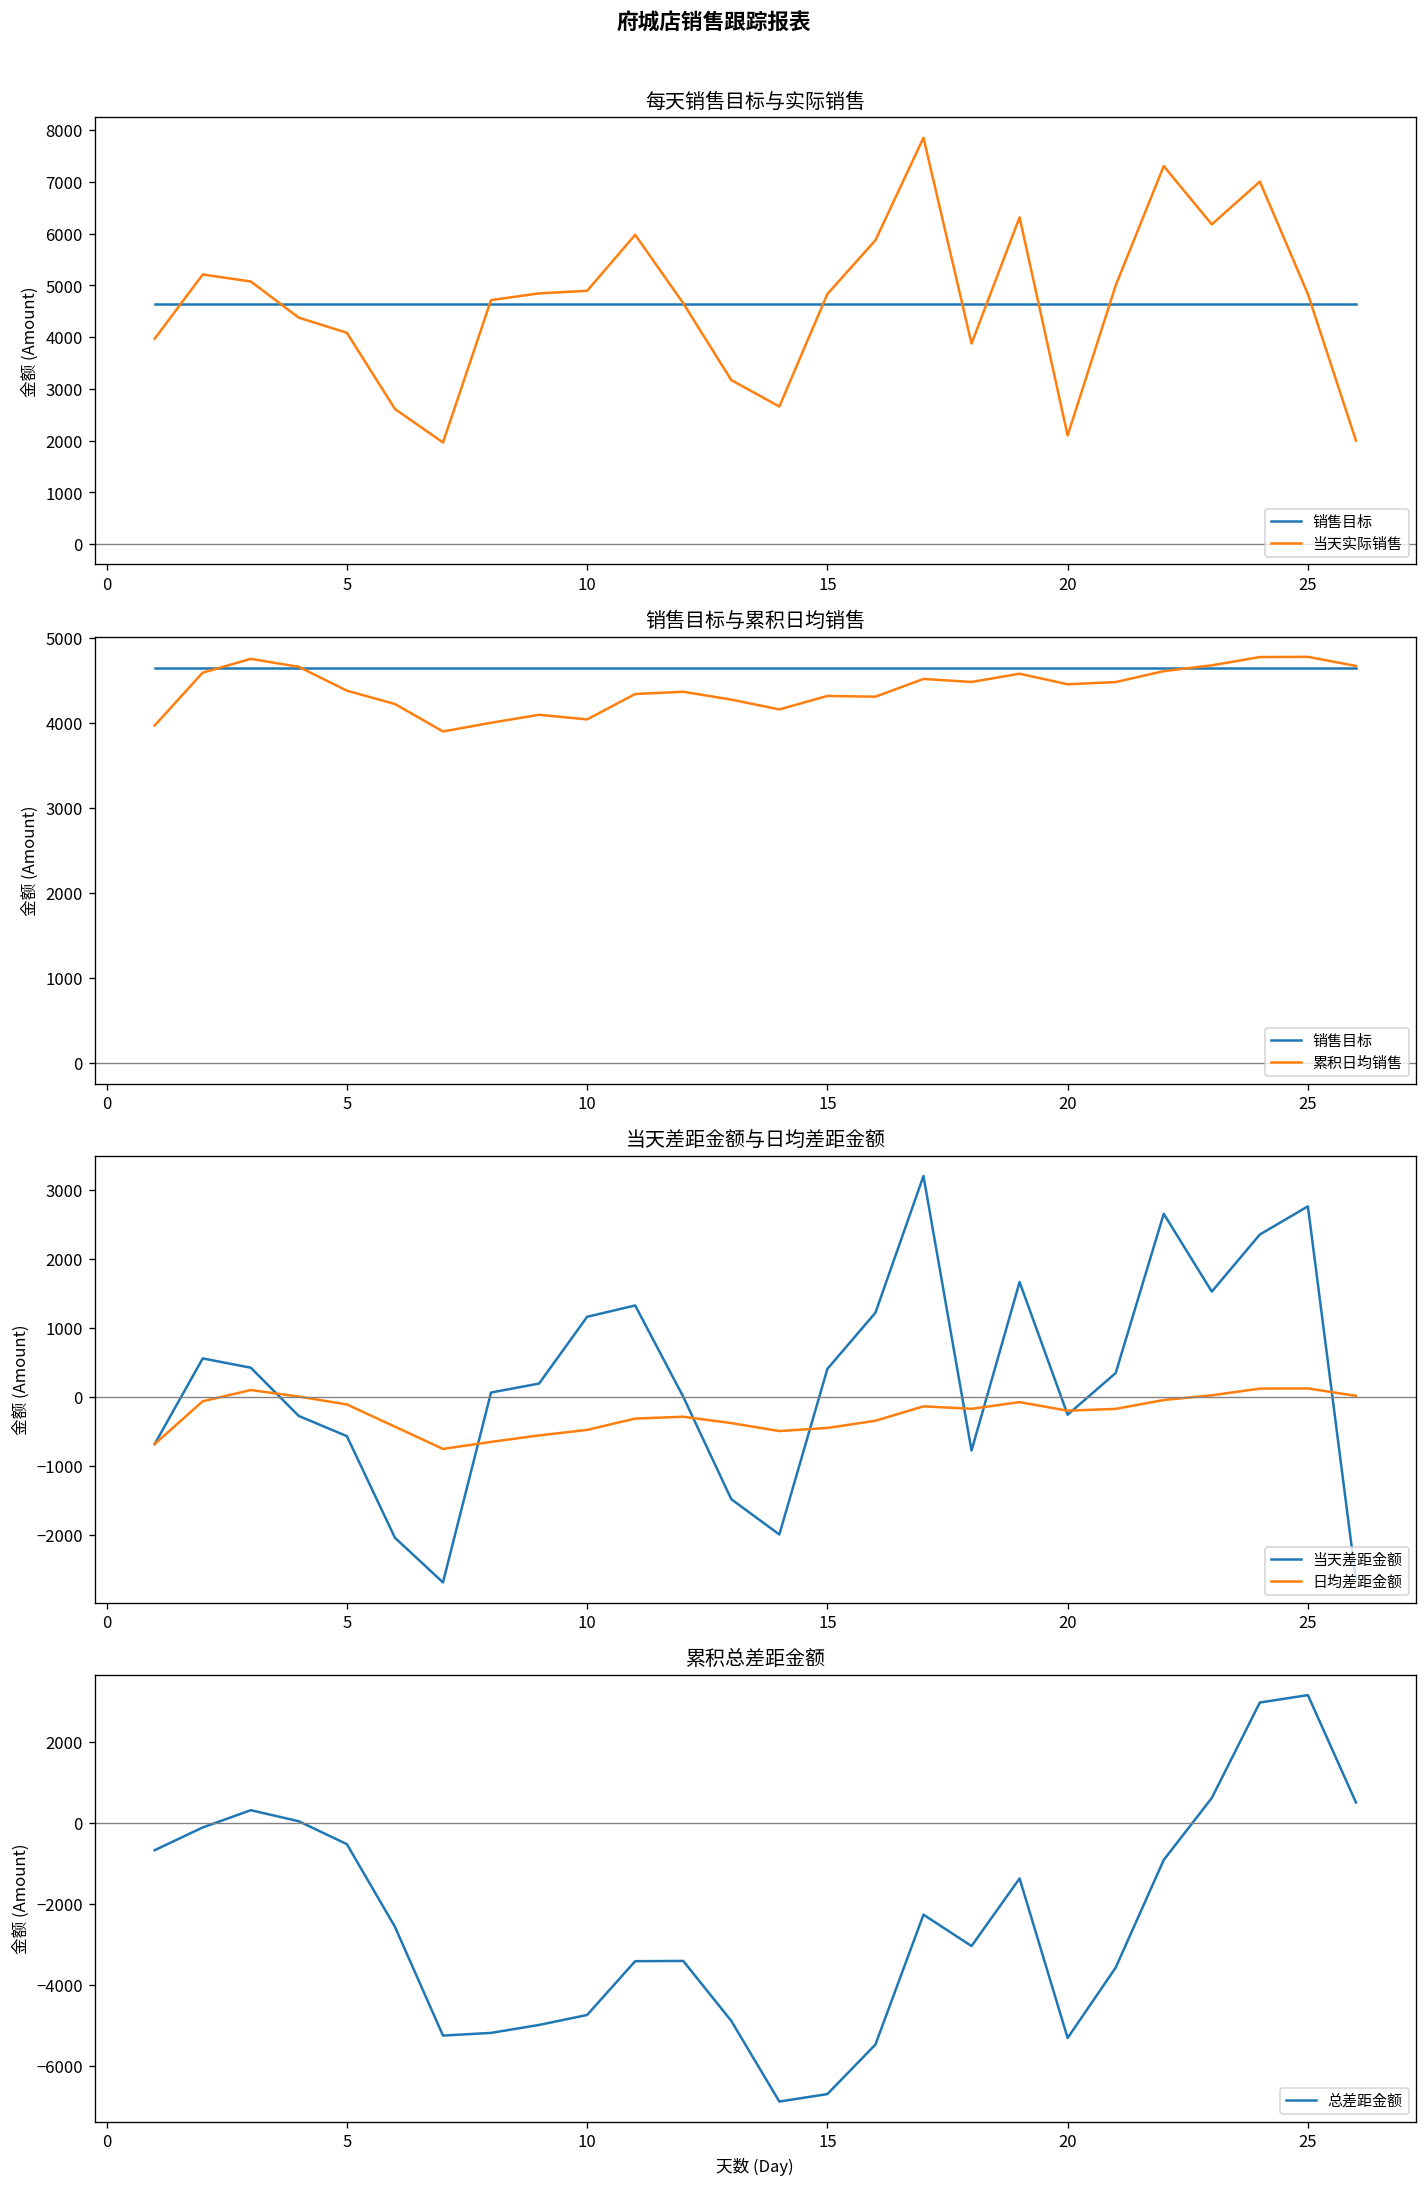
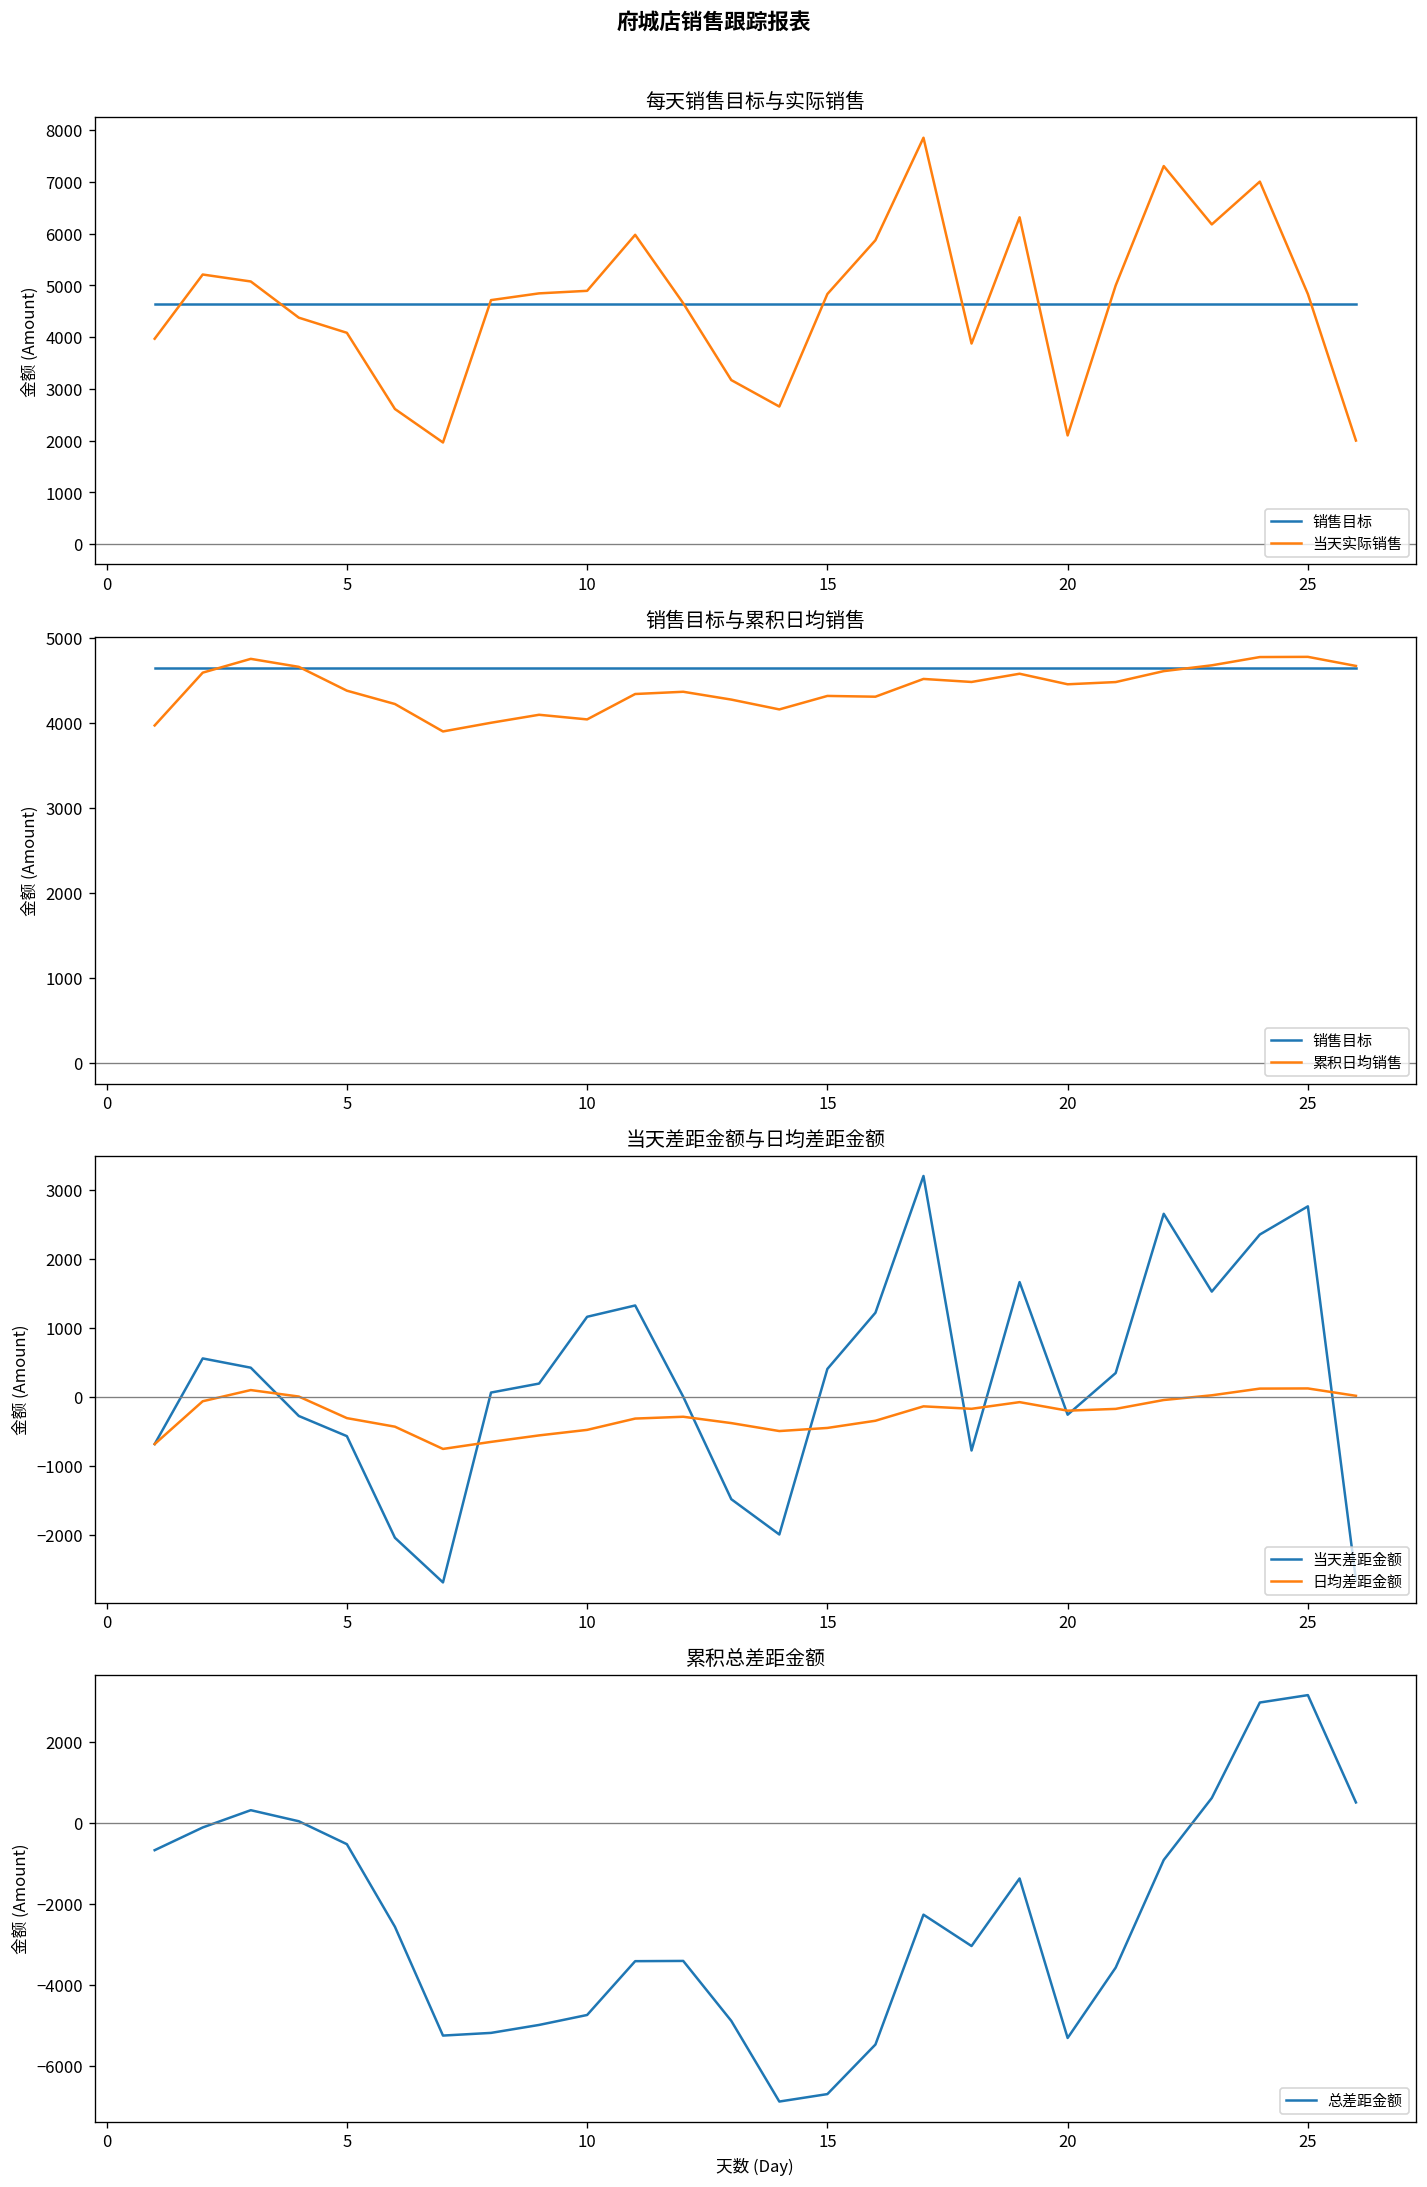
当天差距金额与日均差距金额, 日均差距金额, 5: -100 -> -300
